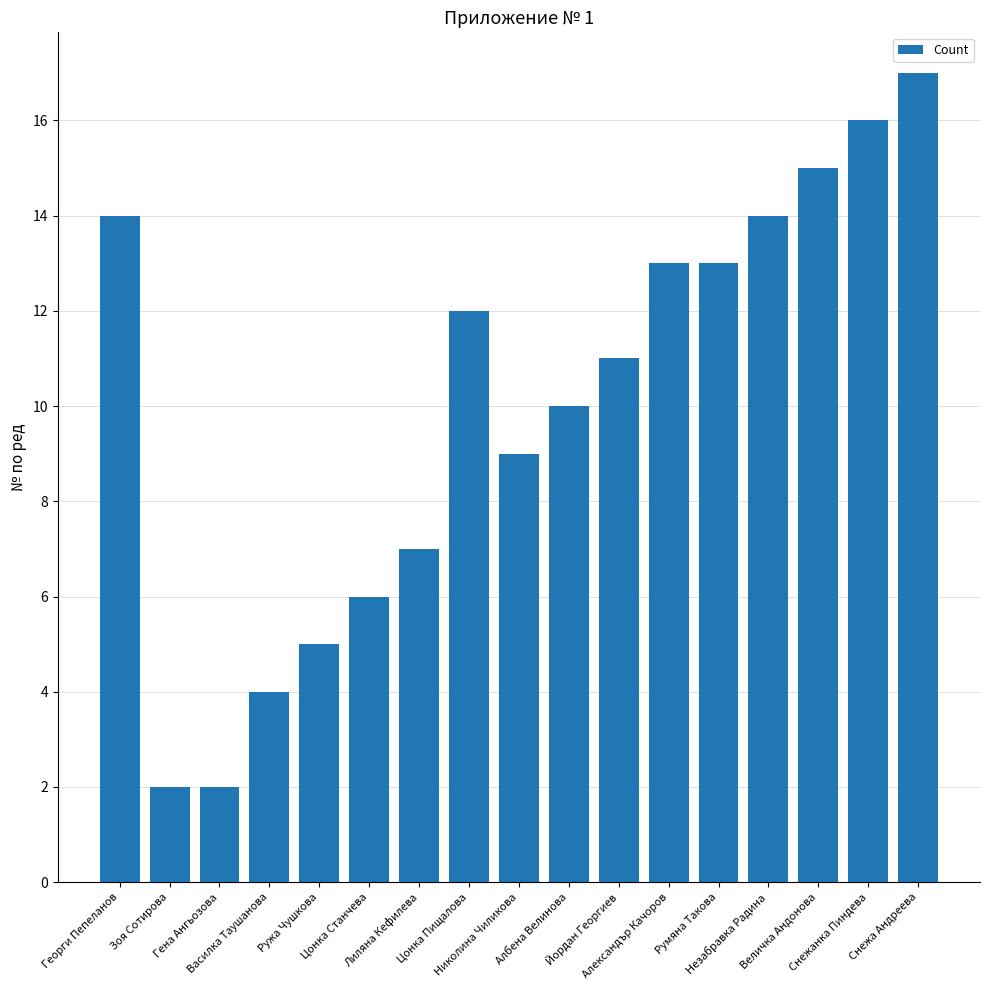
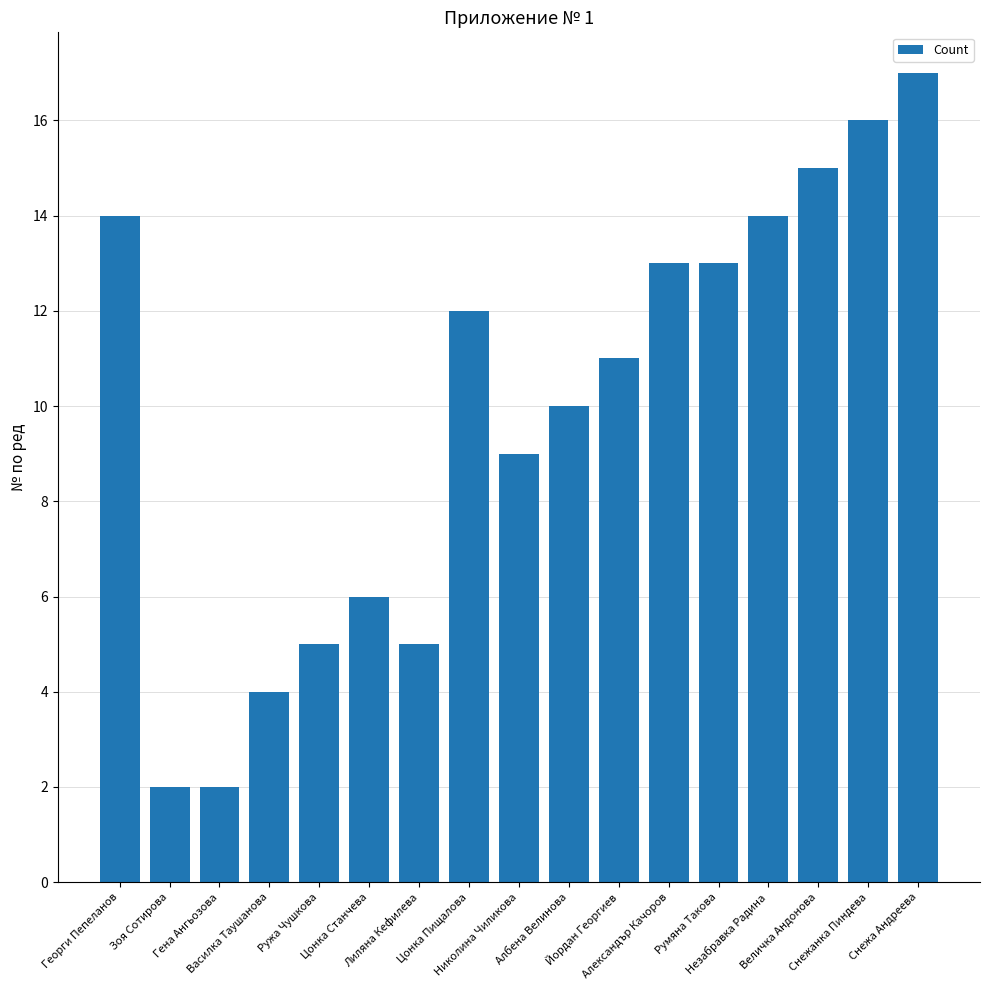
Лиляна Кефилева: 7 -> 5
